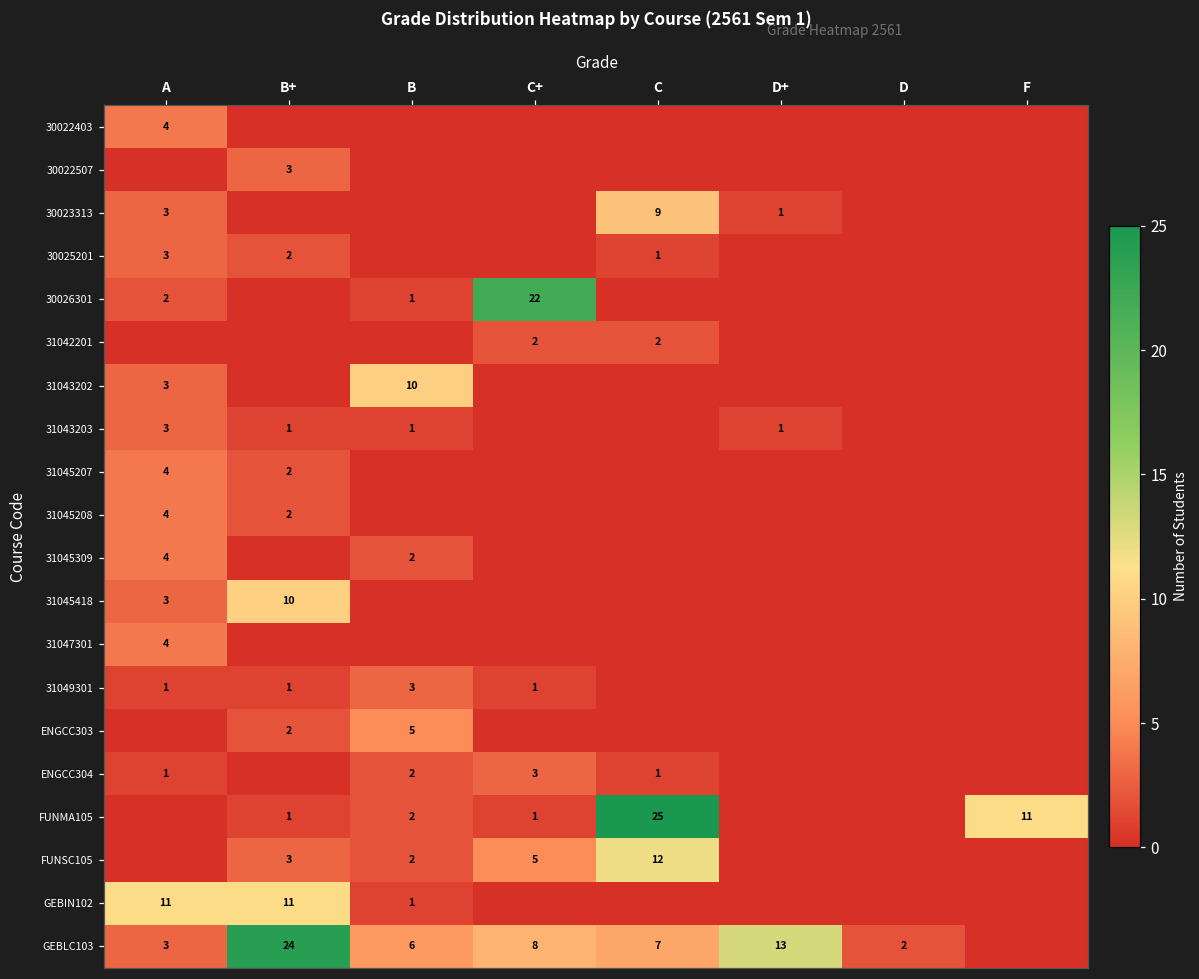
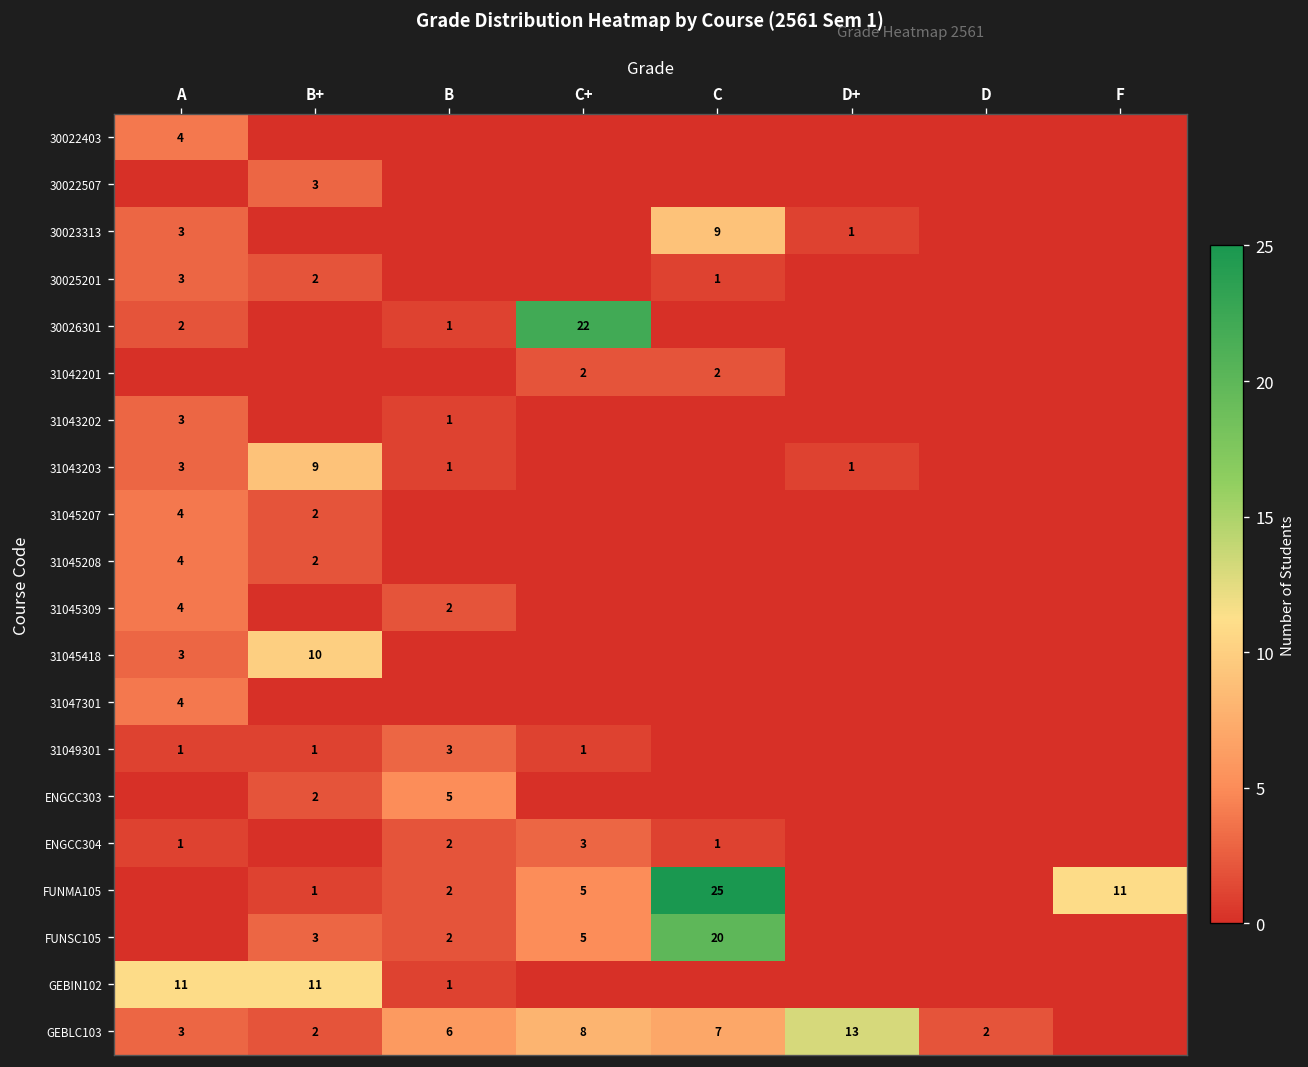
31043202, B: 10 -> 1
31043203, B+: 1 -> 9
FUNMA105, C+: 1 -> 5
FUNSC105, C: 12 -> 20
GEBLC103, B+: 24 -> 2
